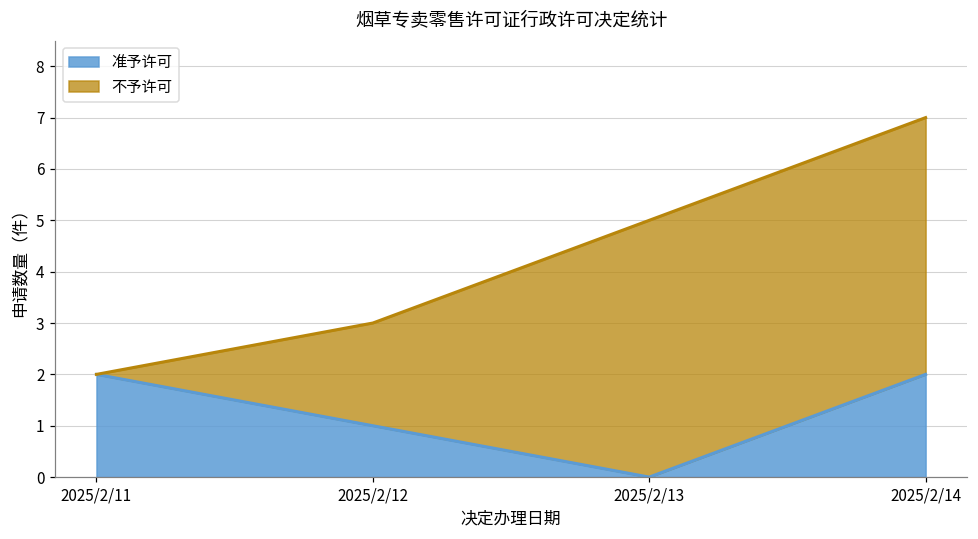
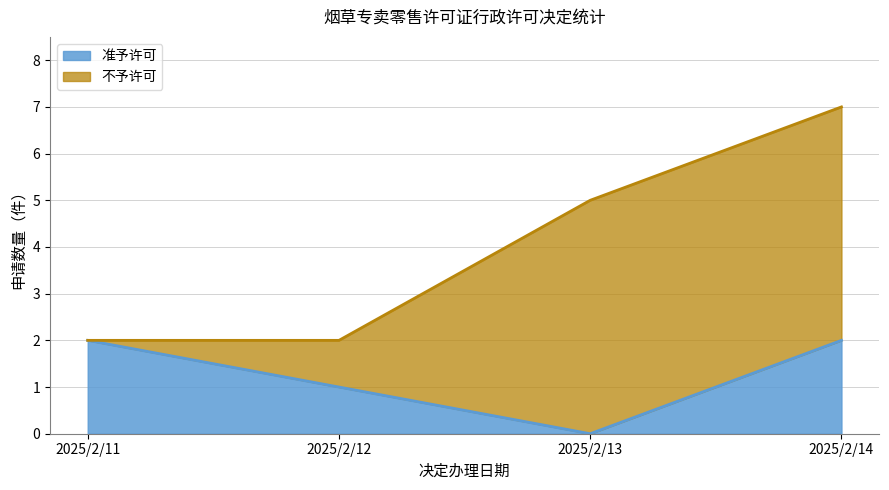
不予许可, 2025/2/12: 2 -> 1
